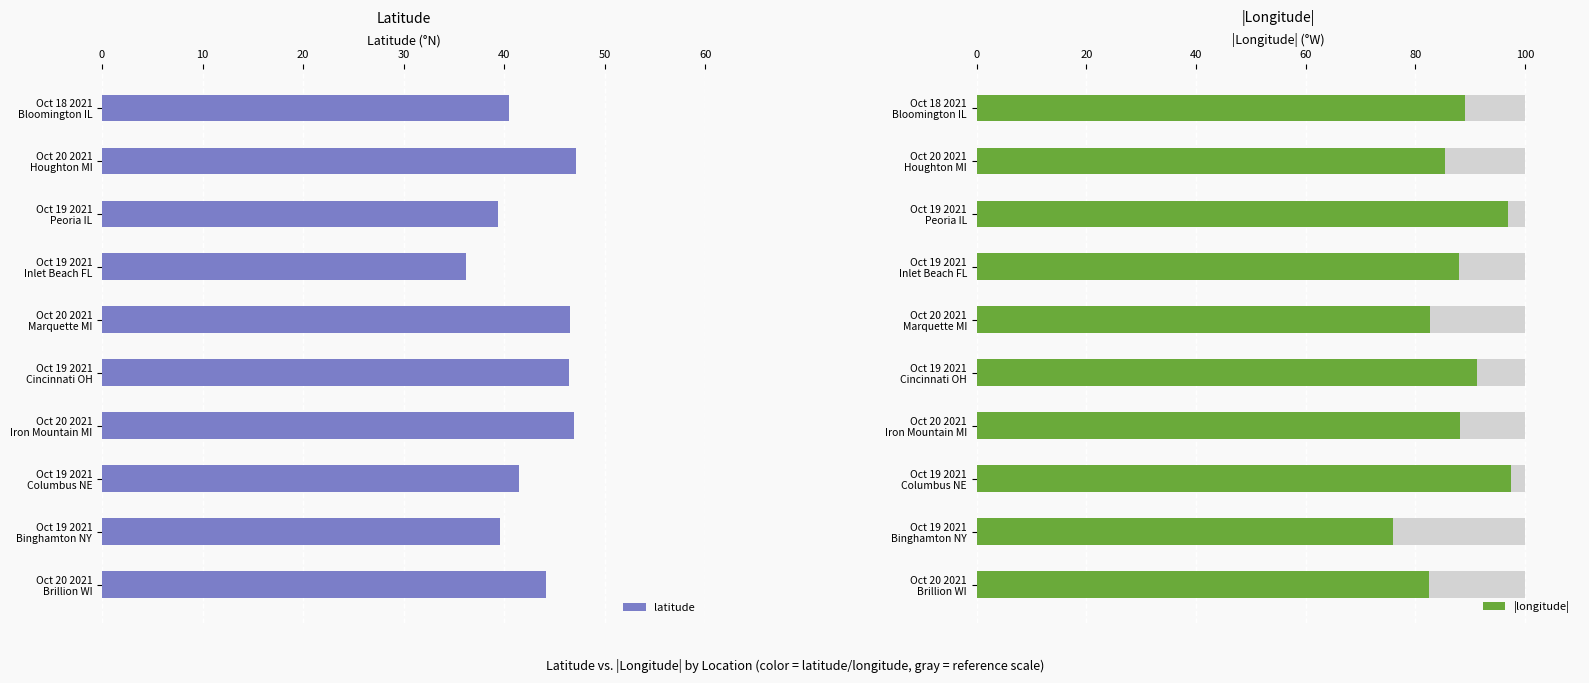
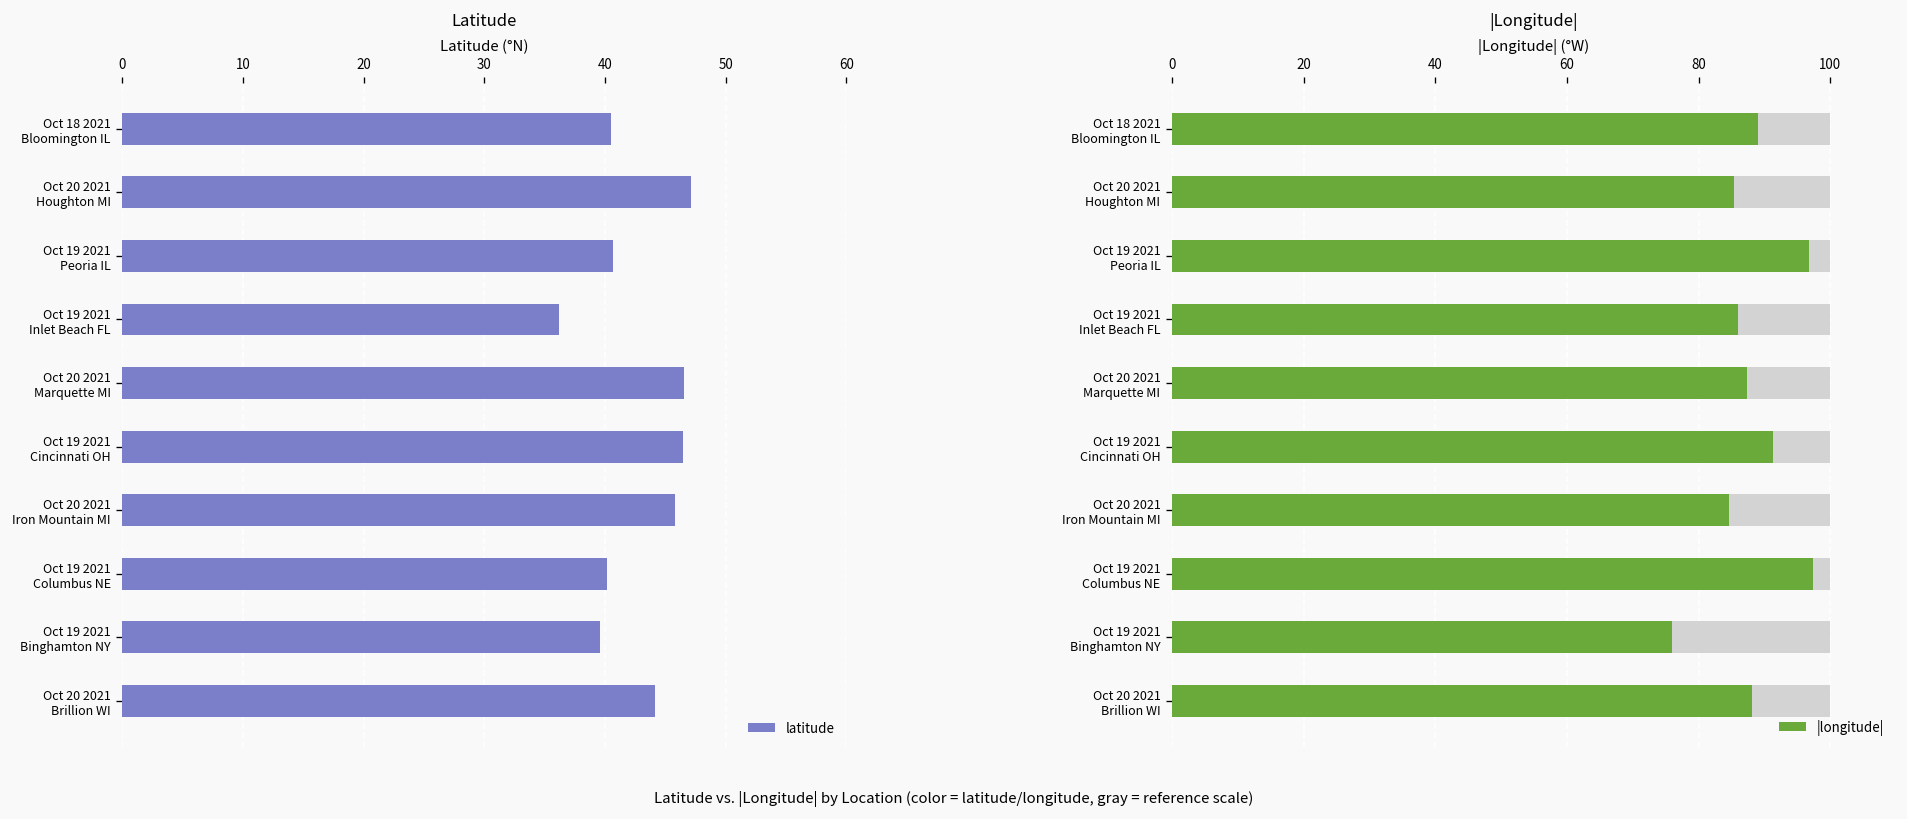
Latitude, Oct 19 2021 Peoria IL: 39.4 -> 40.7
Latitude, Oct 20 2021 Iron Mountain MI: 46.9 -> 45.8
Latitude, Oct 19 2021 Columbus NE: 41.4 -> 40.2
|Longitude|, |longitude|, Oct 19 2021 Inlet Beach FL: 88 -> 86
|Longitude|, |longitude|, Oct 20 2021 Marquette MI: 83 -> 87
|Longitude|, |longitude|, Oct 20 2021 Iron Mountain MI: 88 -> 85
|Longitude|, |longitude|, Oct 20 2021 Brillion WI: 83 -> 88
